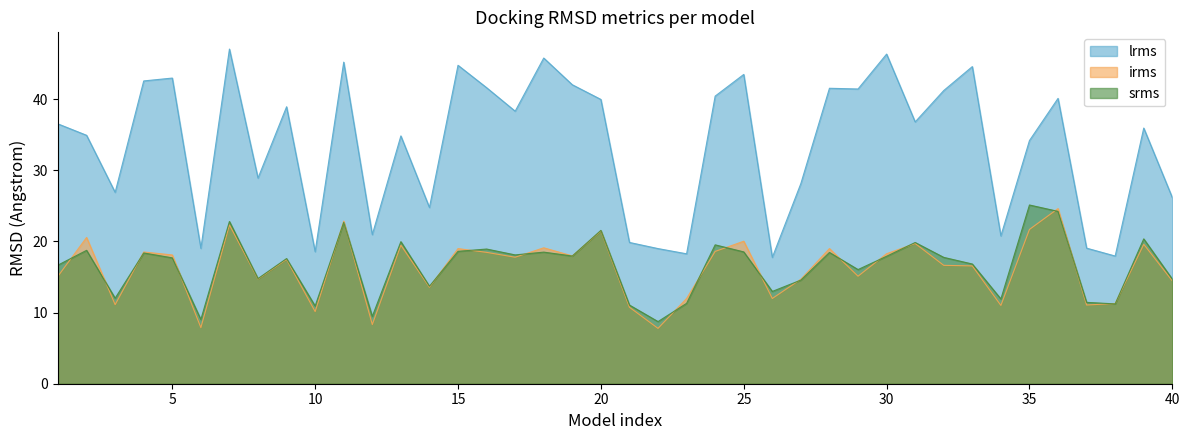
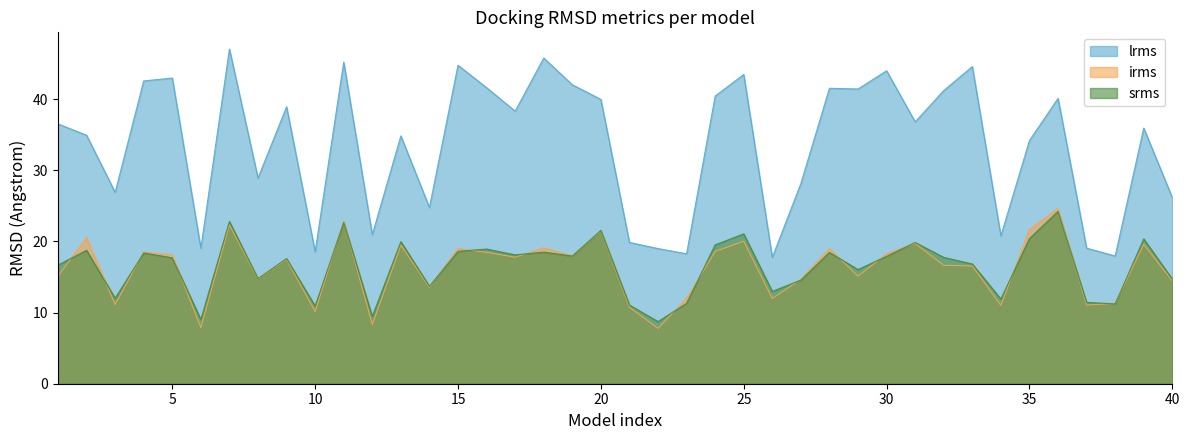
srms, 25: 19 -> 21
lrms, 30: 46 -> 44
srms, 35: 25 -> 20
